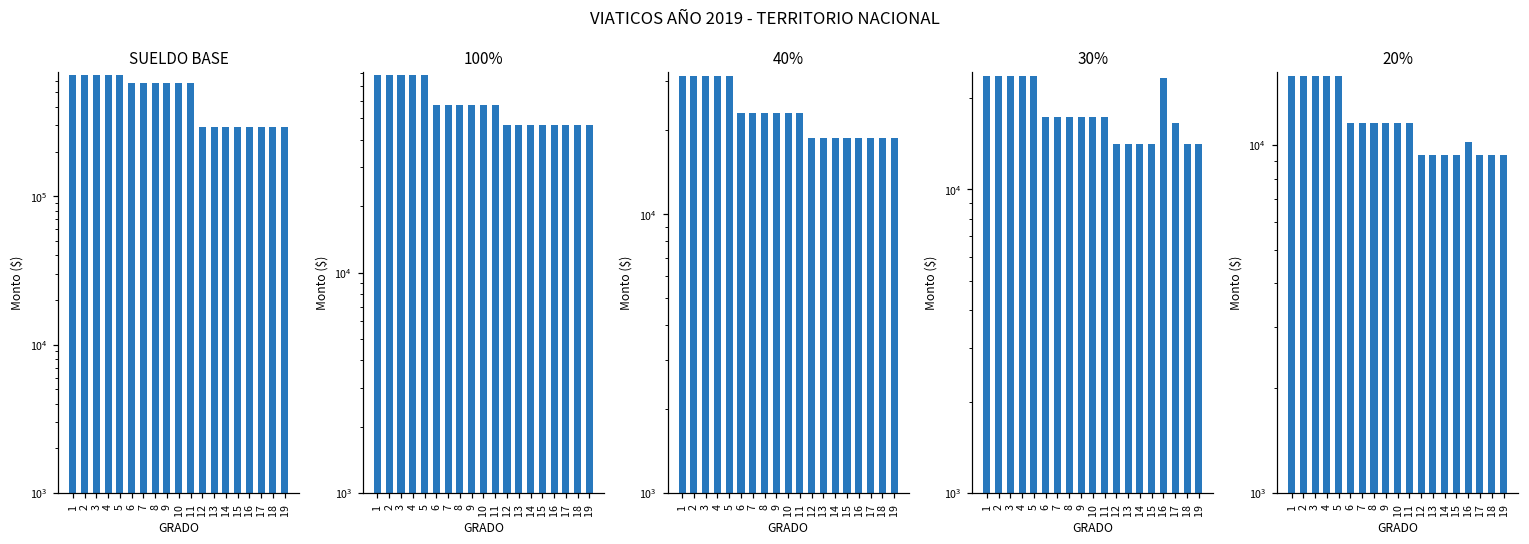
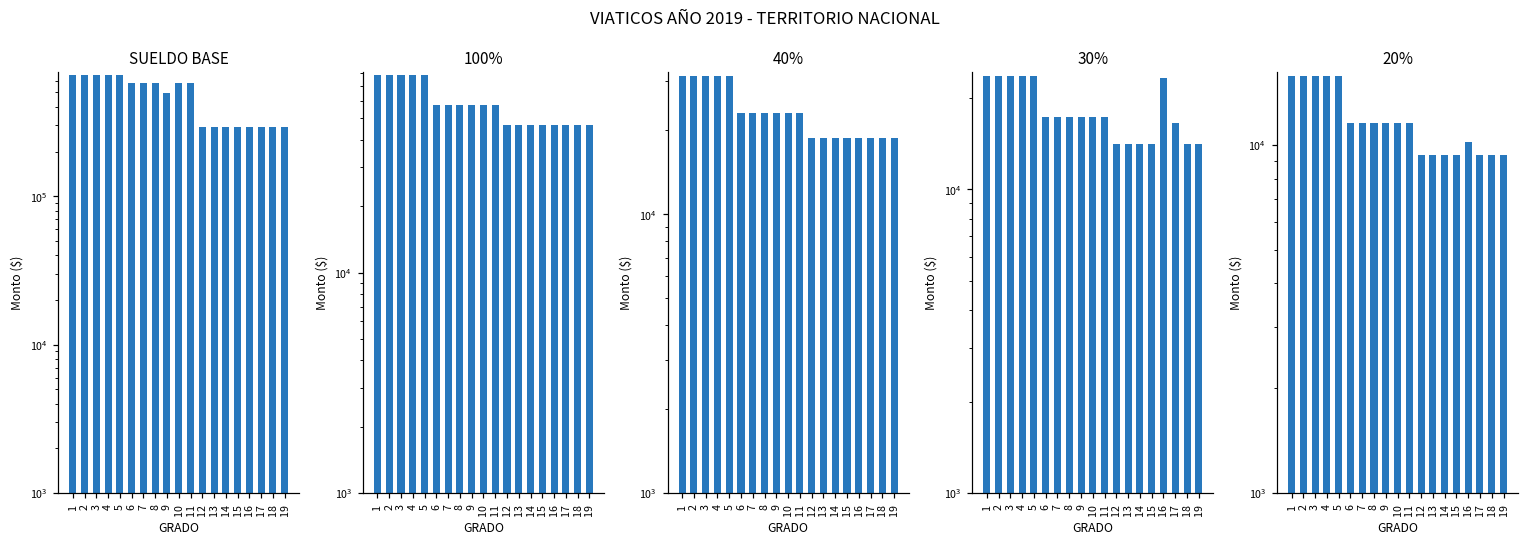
SUELDO BASE, 9: 580000 -> 500000
